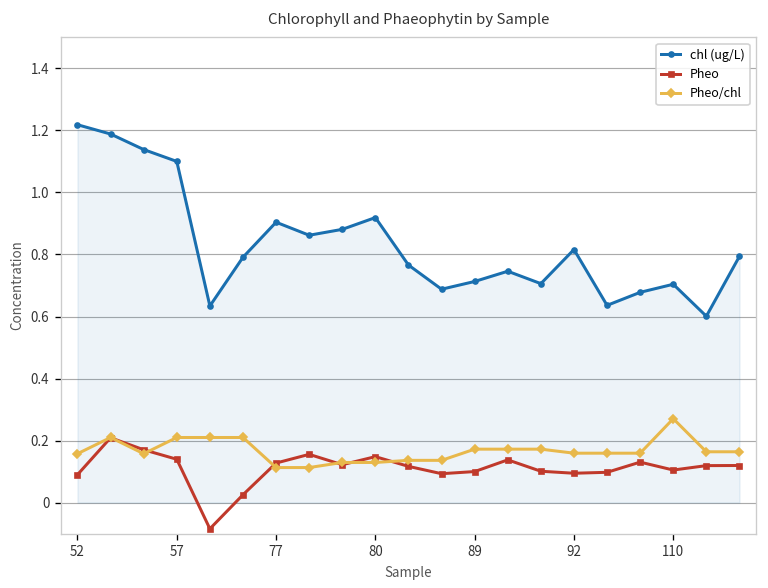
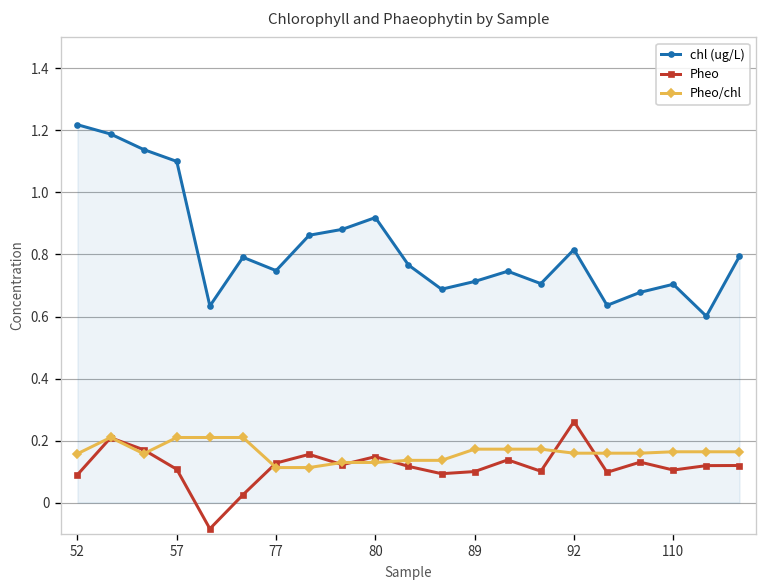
Pheo, 57: 0.14 -> 0.11
chl (ug/L), 77: 0.90 -> 0.75
Pheo, 92: 0.09 -> 0.26
Pheo/chl, 110: 0.27 -> 0.16
